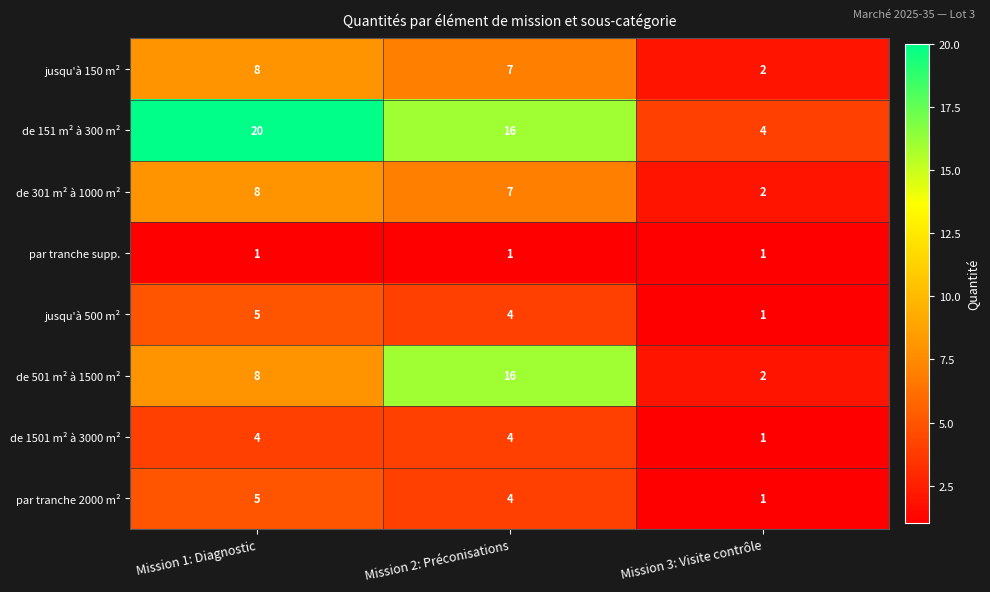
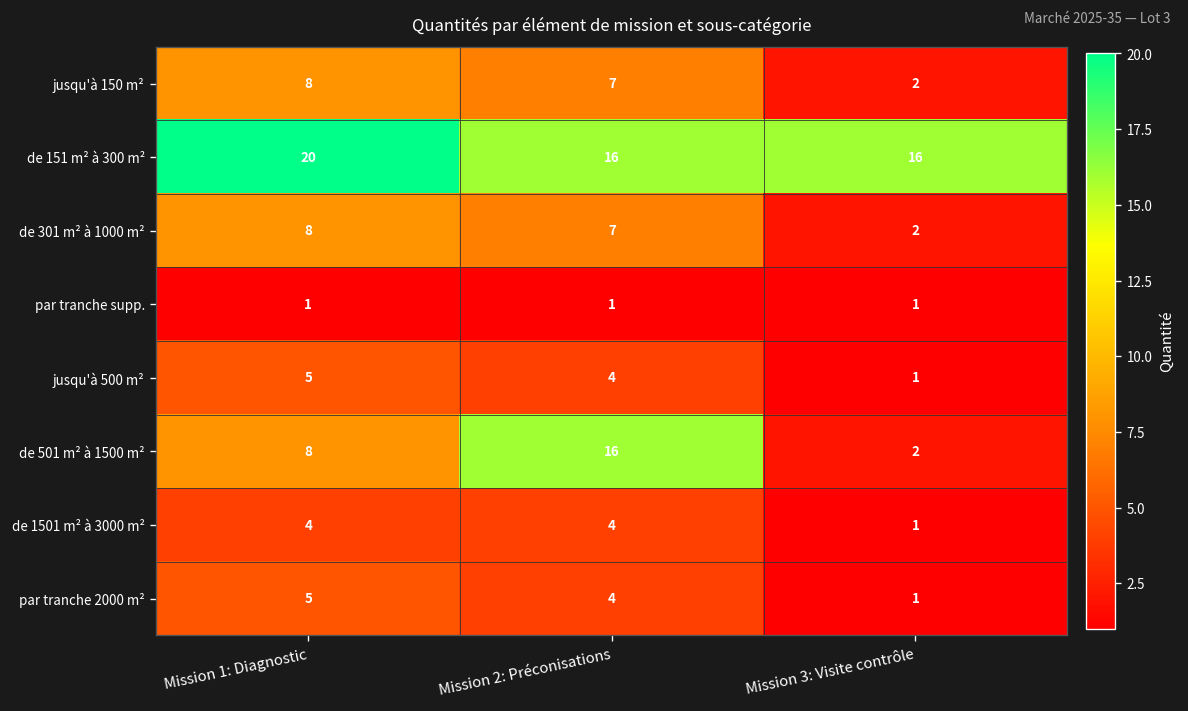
de 151 m² à 300 m², Mission 3: Visite contrôle: 4 -> 16
